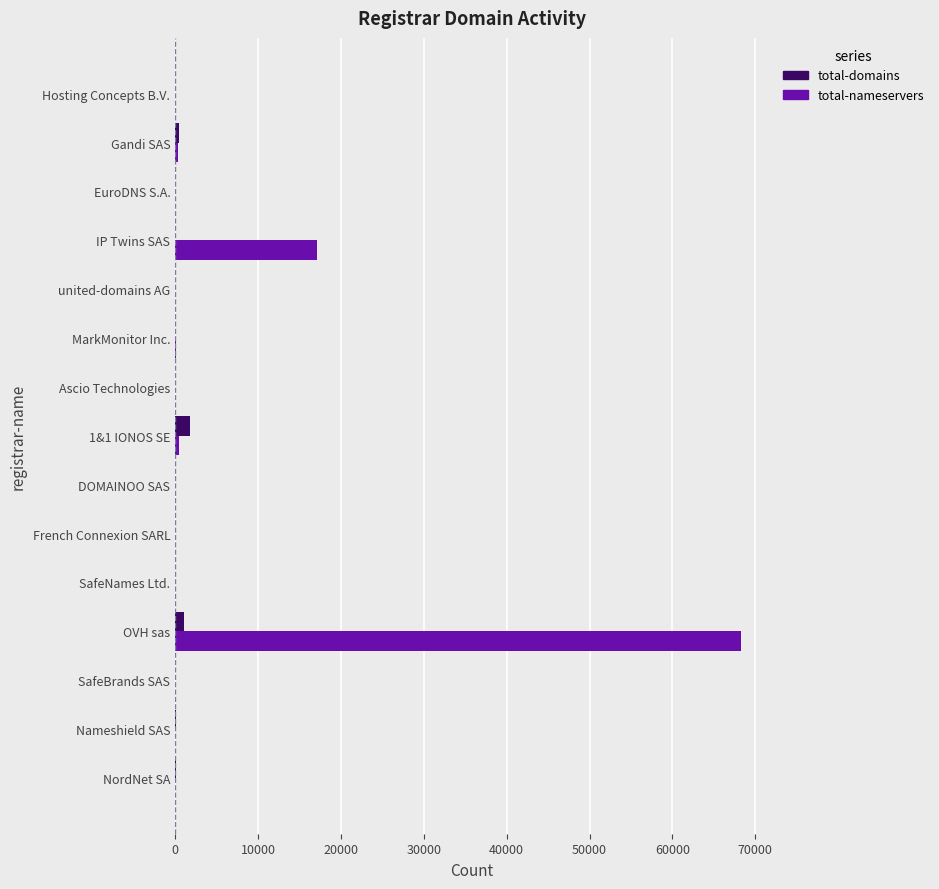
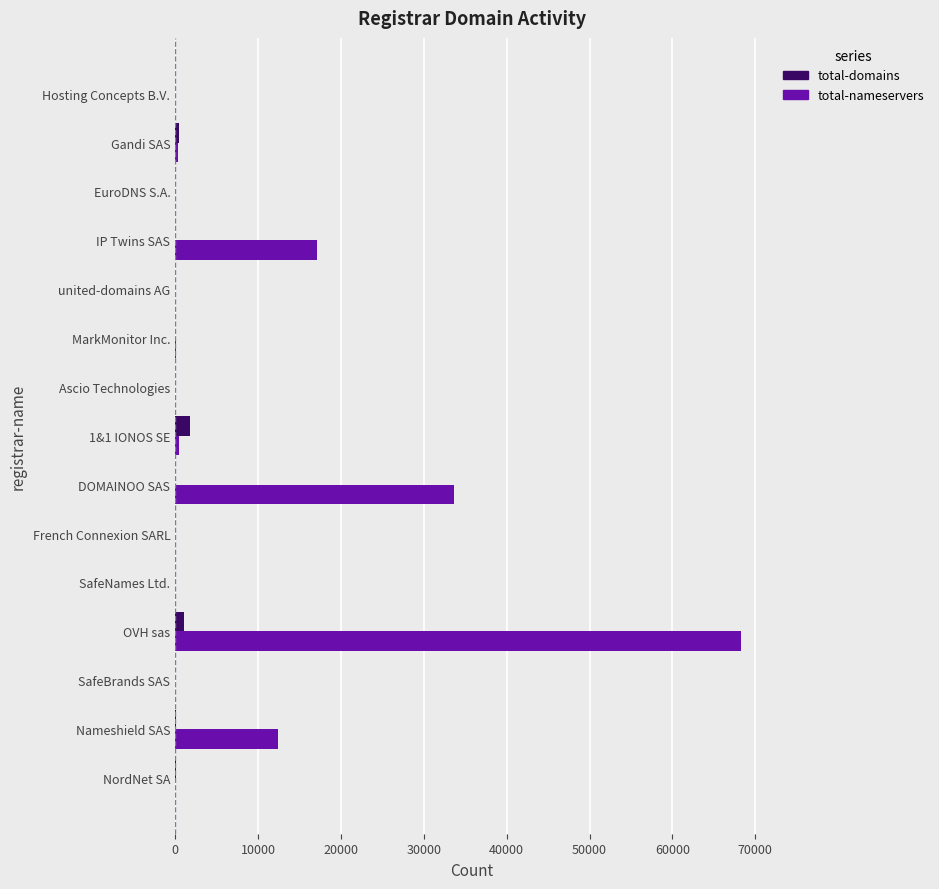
total-nameservers, DOMAINOO SAS: 0 -> 34000
total-nameservers, Nameshield SAS: 0 -> 12000
